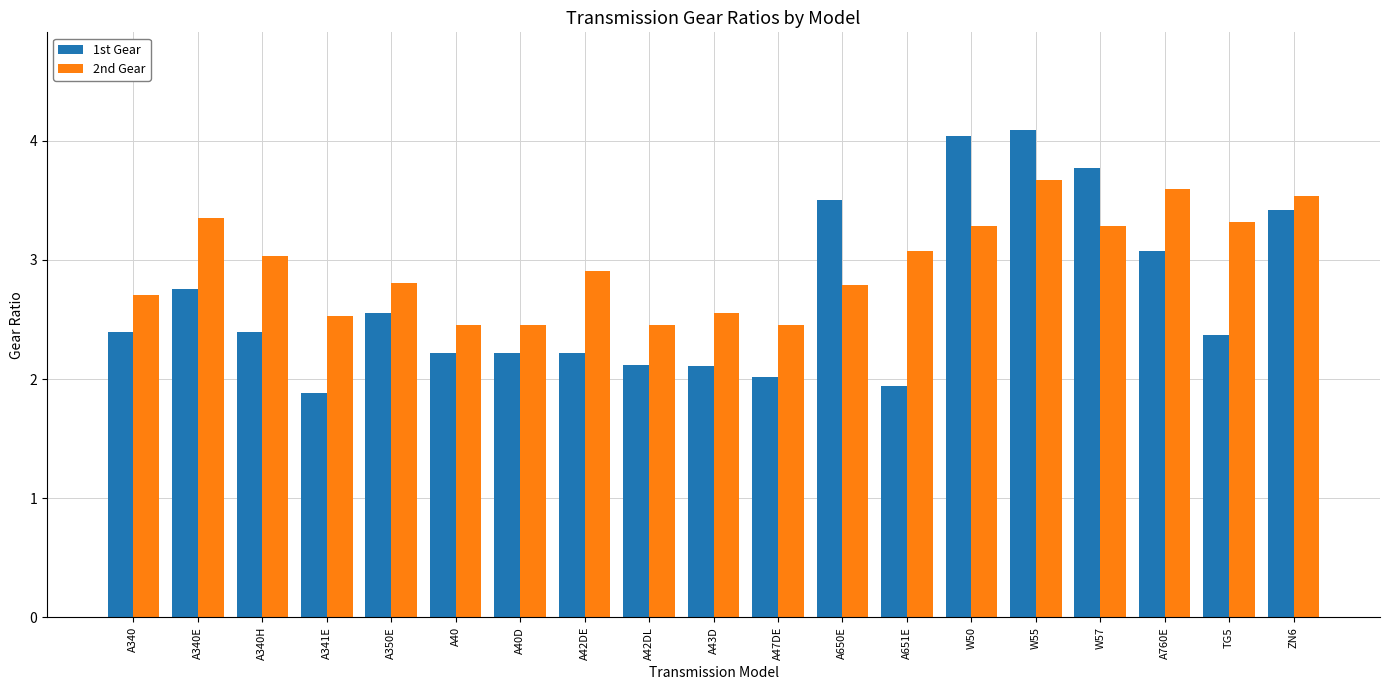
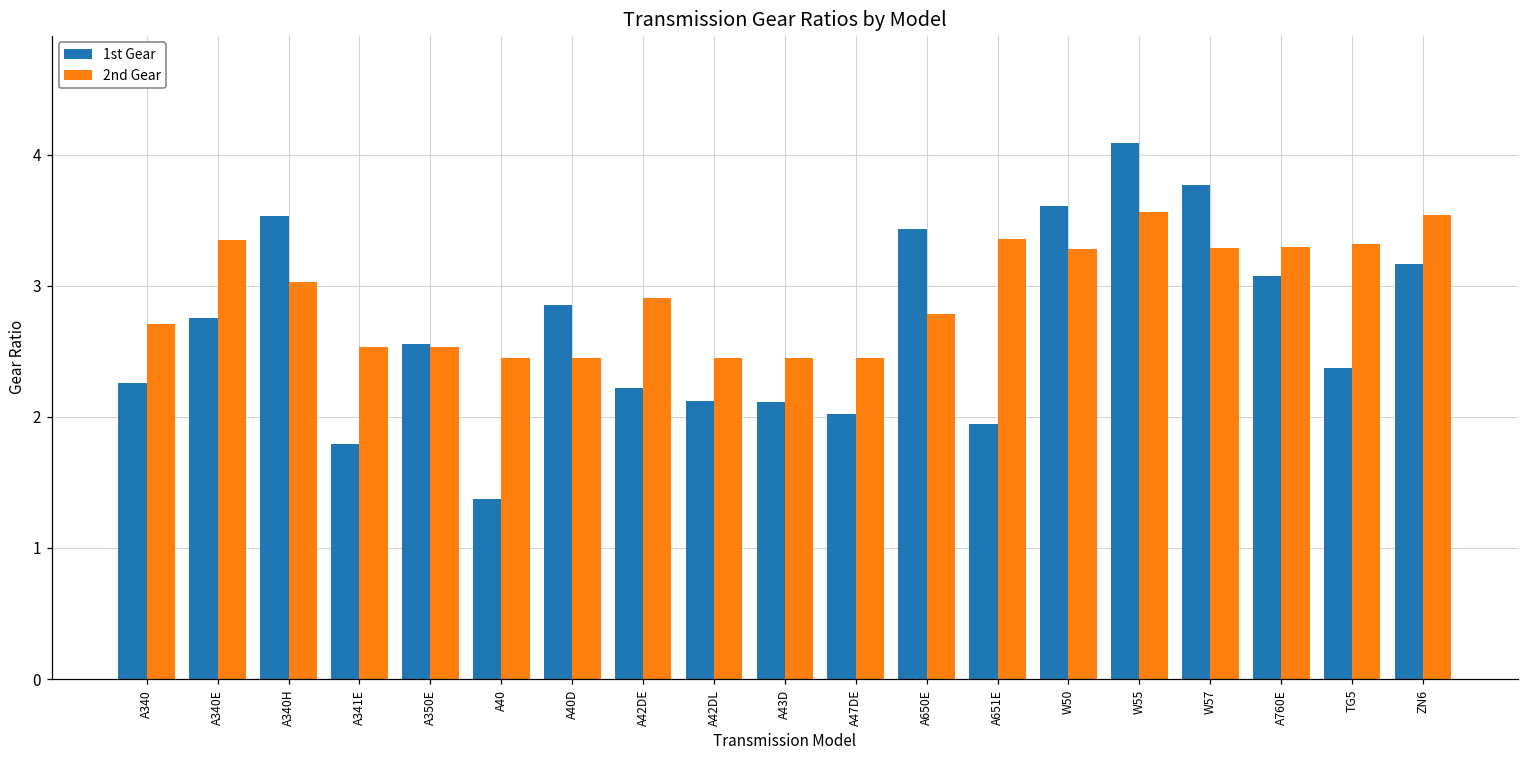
1st Gear, A340: 2.39 -> 2.26
1st Gear, A340H: 2.39 -> 3.54
1st Gear, A341E: 1.88 -> 1.79
2nd Gear, A350E: 2.80 -> 2.53
1st Gear, A40: 2.22 -> 1.37
1st Gear, A40D: 2.22 -> 2.86
2nd Gear, A43D: 2.55 -> 2.45
1st Gear, A650E: 3.50 -> 3.43
2nd Gear, A651E: 3.07 -> 3.36
1st Gear, W50: 4.04 -> 3.61
2nd Gear, W55: 3.67 -> 3.57
2nd Gear, A760E: 3.60 -> 3.30
1st Gear, ZN6: 3.42 -> 3.17
